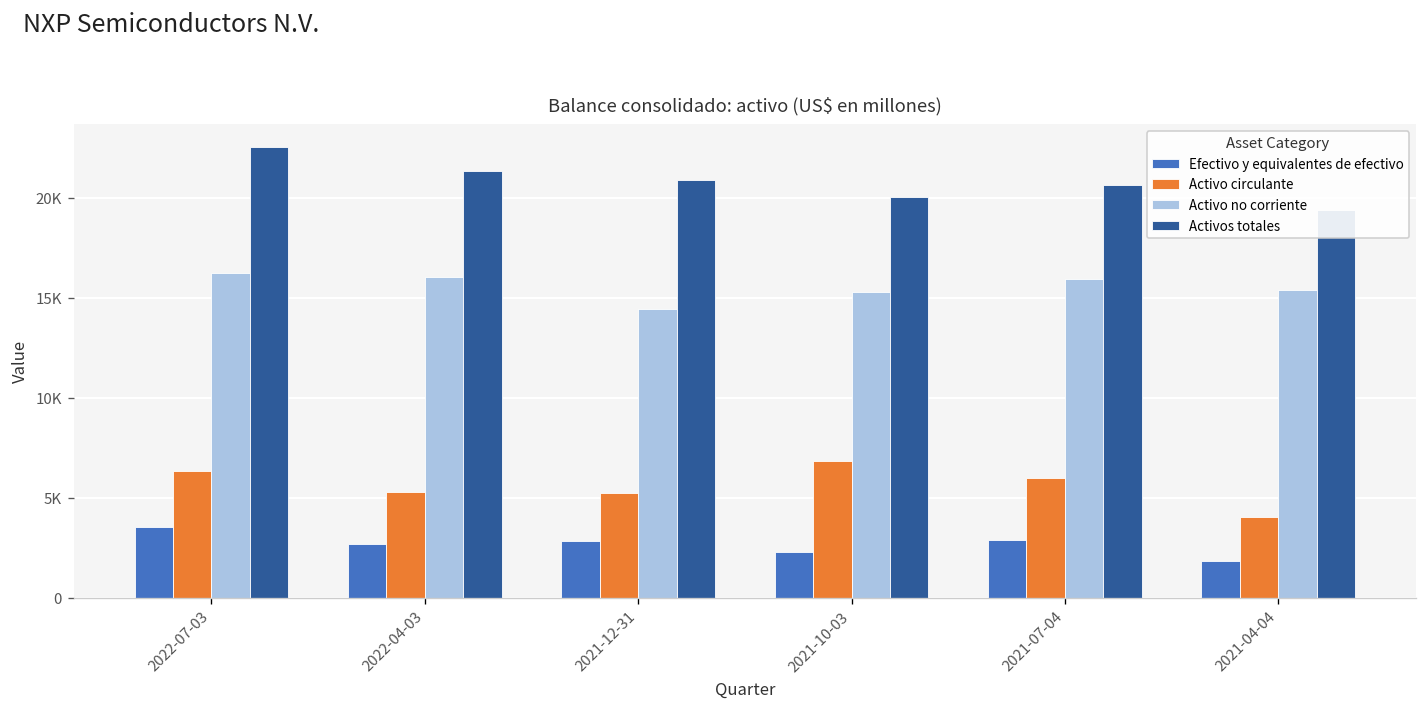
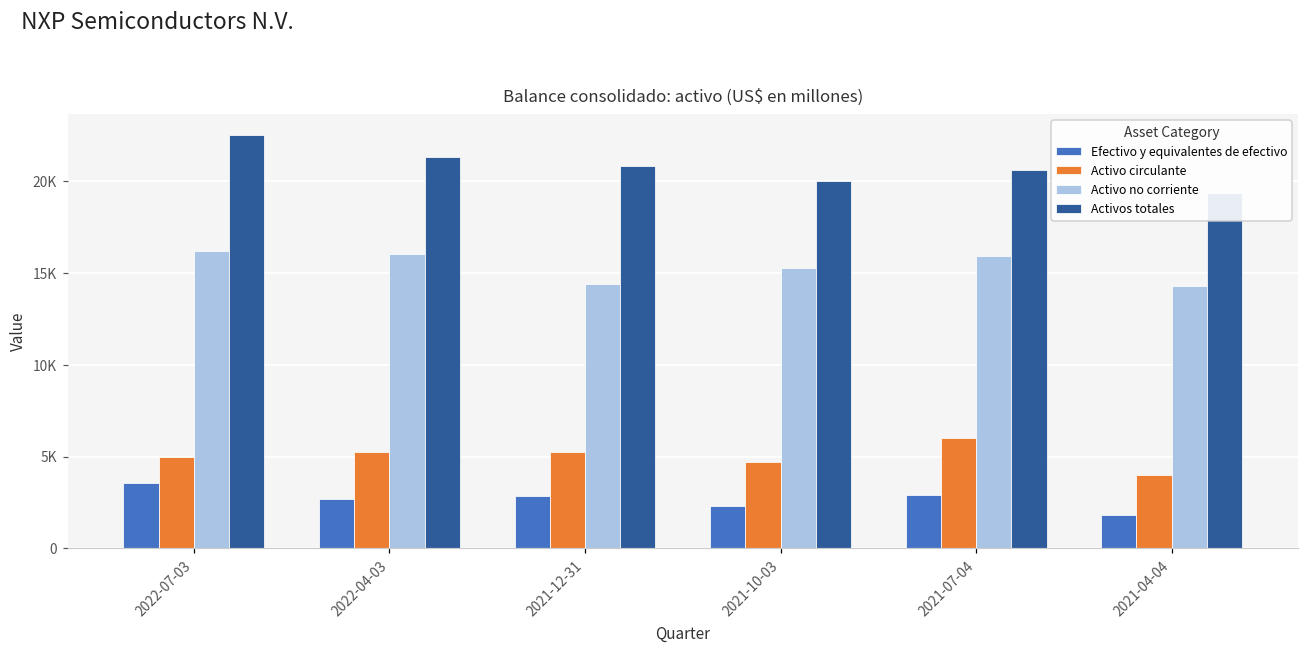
Activo circulante, 2022-07-03: 6300 -> 5000
Activo circulante, 2021-10-03: 6800 -> 4700
Activo no corriente, 2021-04-04: 15400 -> 14300
